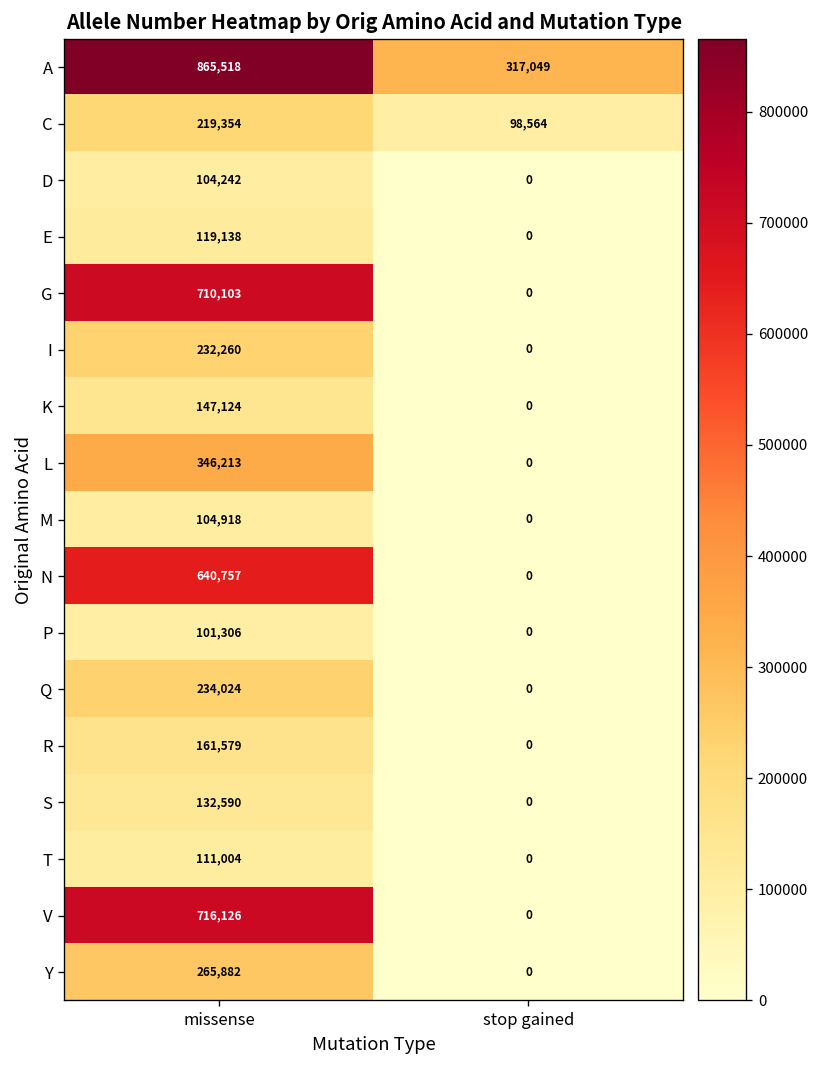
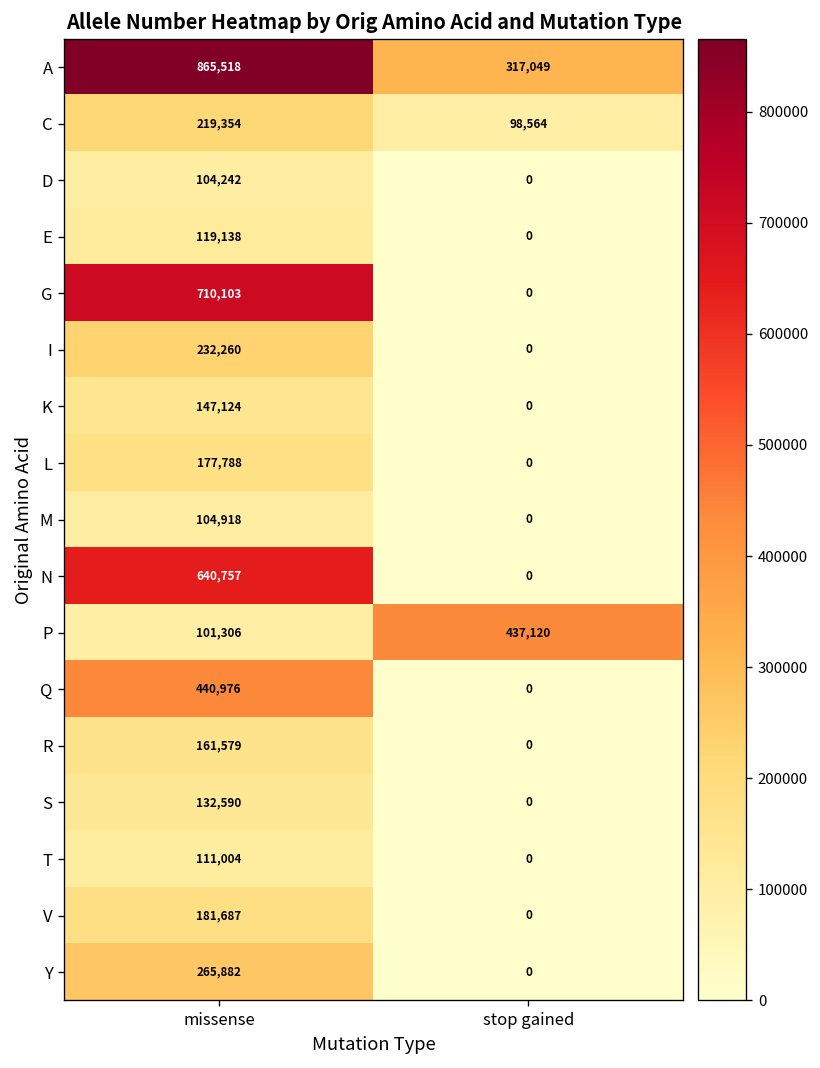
L, missense: 346,213 -> 177,788
P, stop gained: 0 -> 437,120
Q, missense: 234,024 -> 440,976
V, missense: 716,126 -> 181,687
